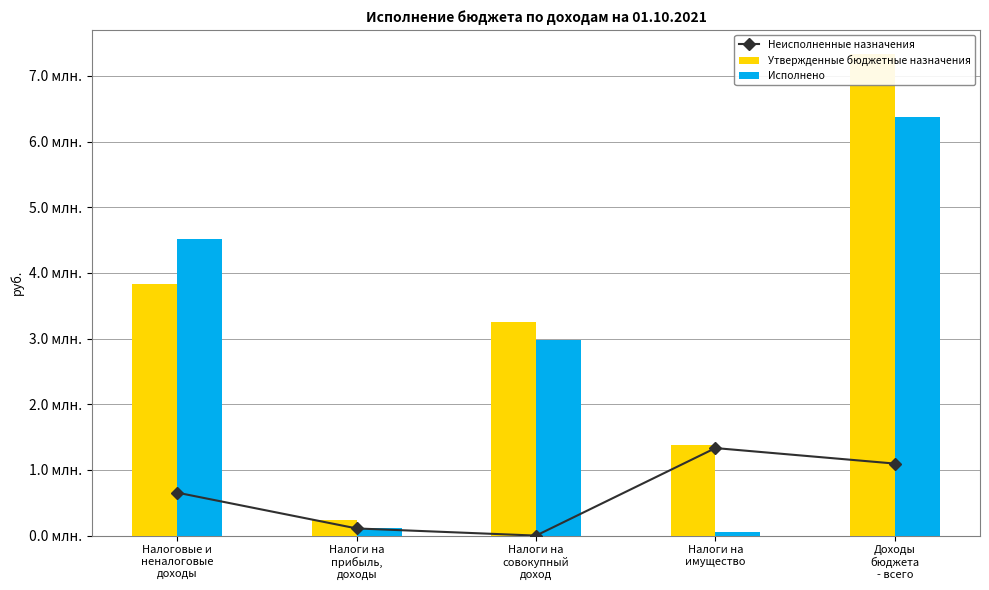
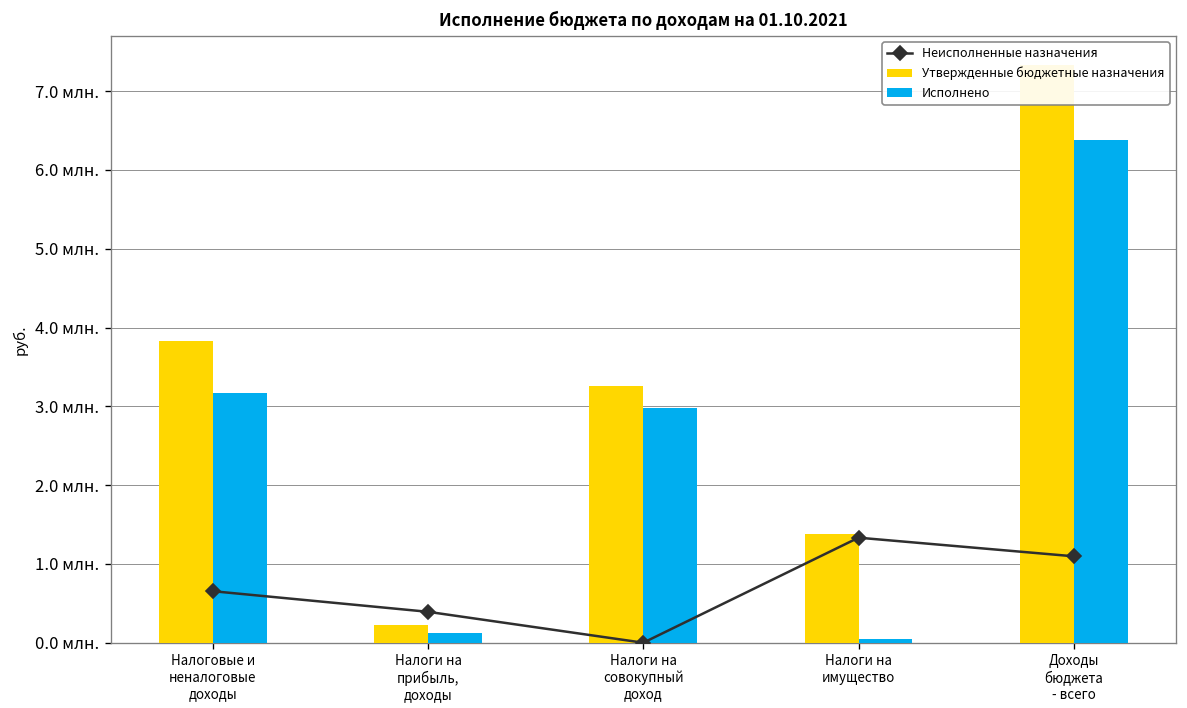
Исполнено, Налоговые и неналоговые доходы: 4.5 млн. -> 3.2 млн.
Неисполненные назначения, Налоги на прибыль, доходы: 0.1 млн. -> 0.4 млн.
